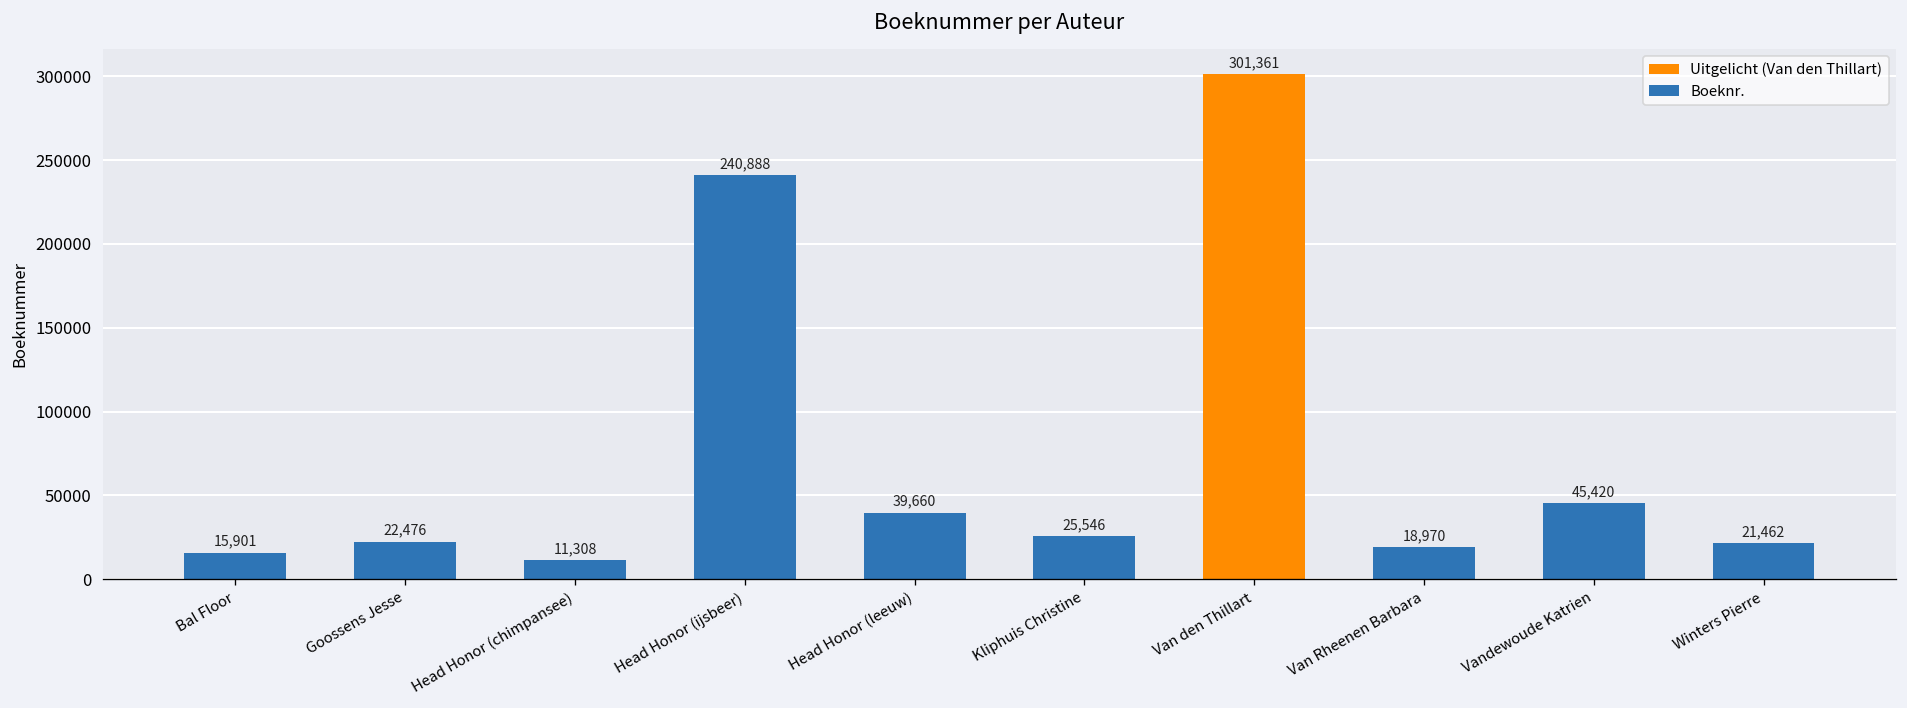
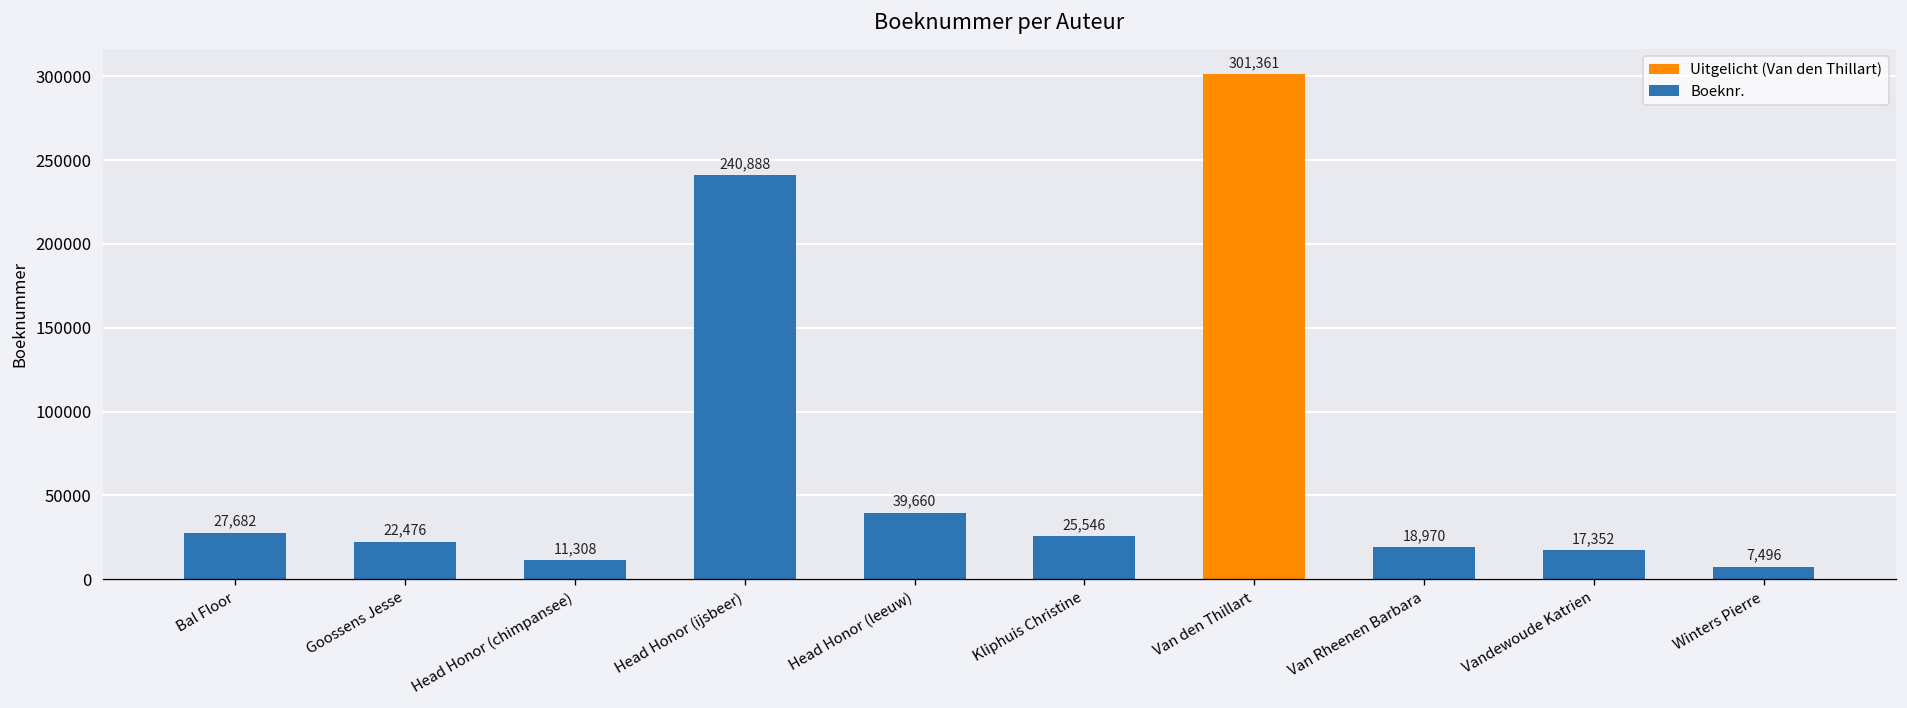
Bal Floor: 15,901 -> 27,682
Vandewoude Katrien: 45,420 -> 17,352
Winters Pierre: 21,462 -> 7,496
